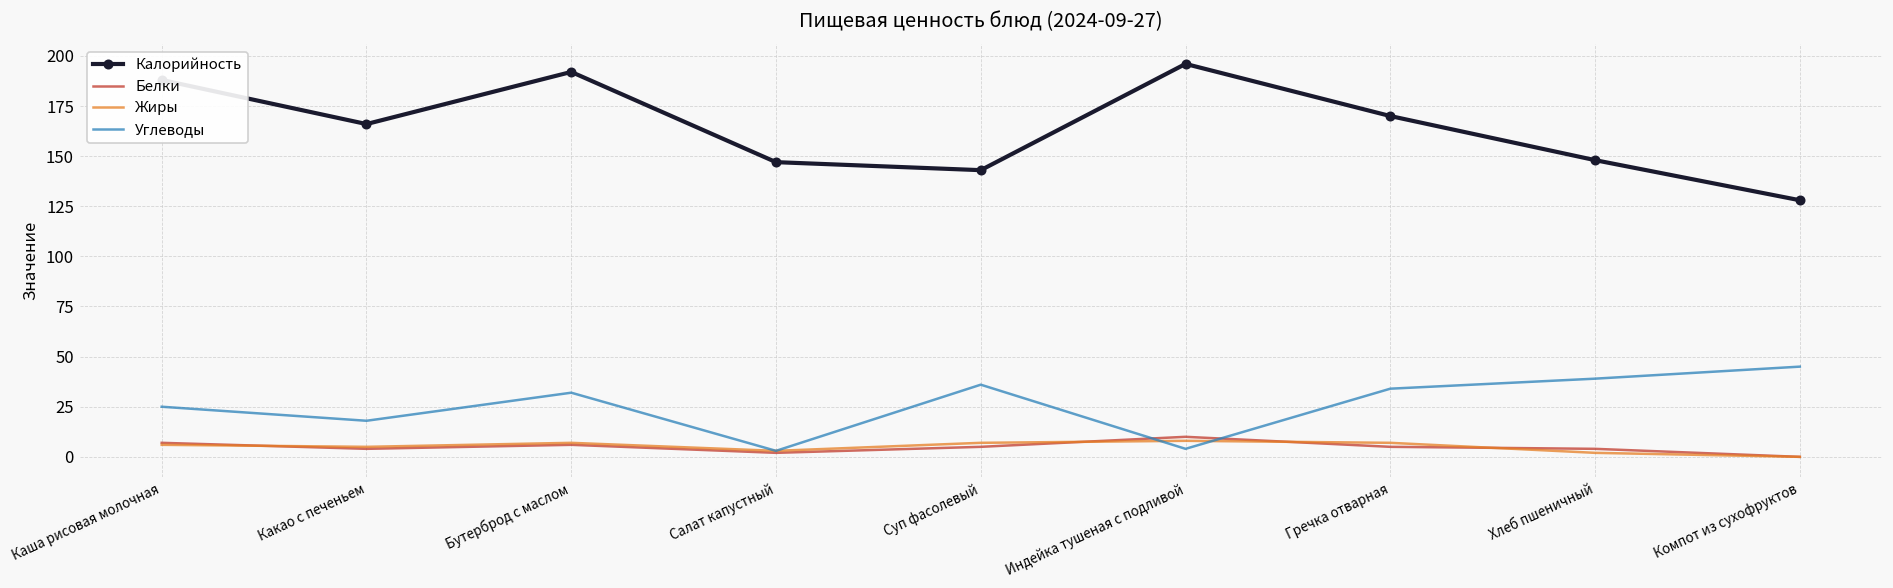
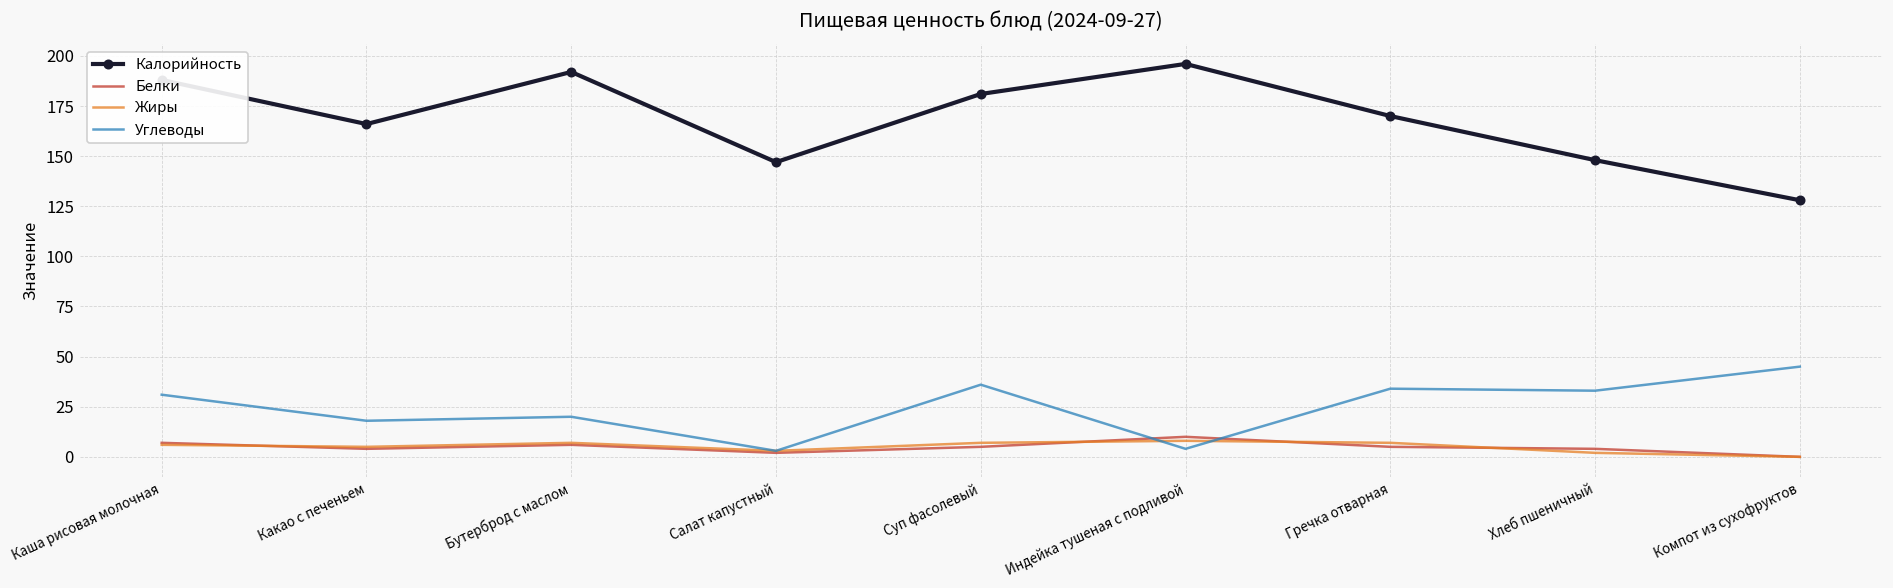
Углеводы, Каша рисовая молочная: 25 -> 31
Углеводы, Бутерброд с маслом: 32 -> 20
Калорийность, Суп фасолевый: 143 -> 181
Углеводы, Хлеб пшеничный: 39 -> 33
